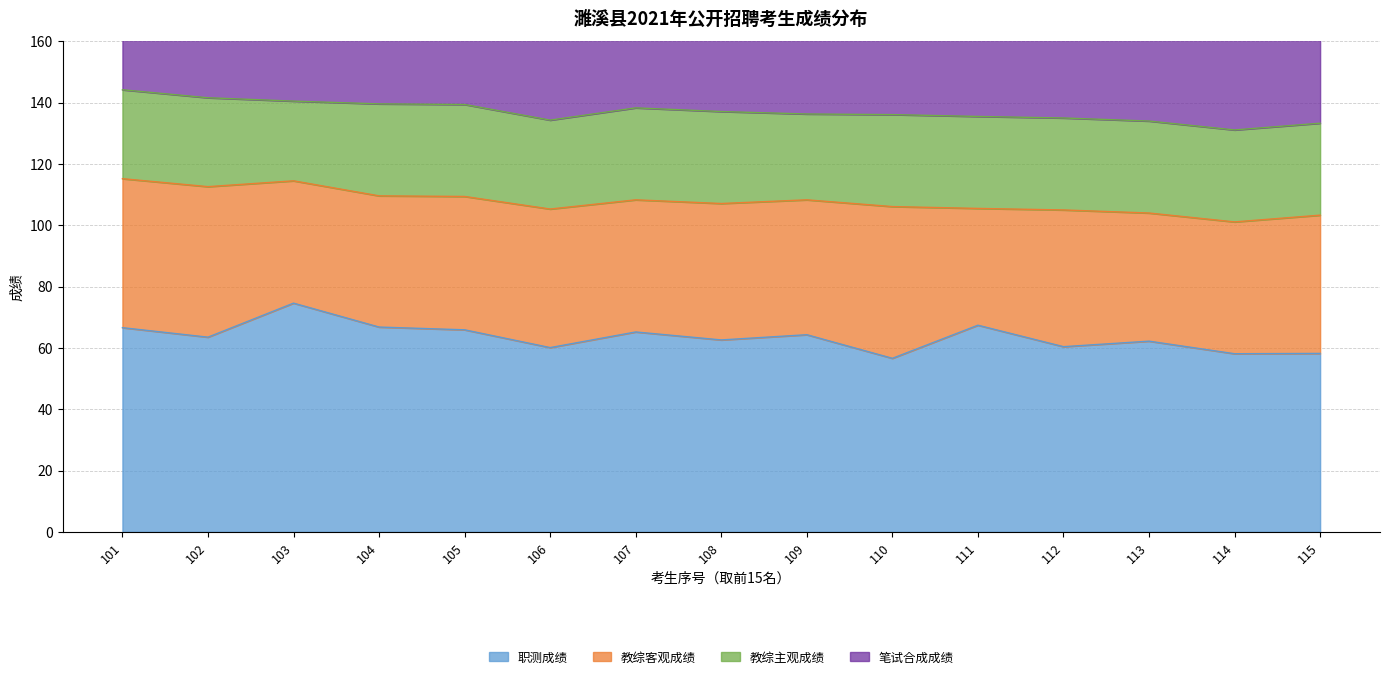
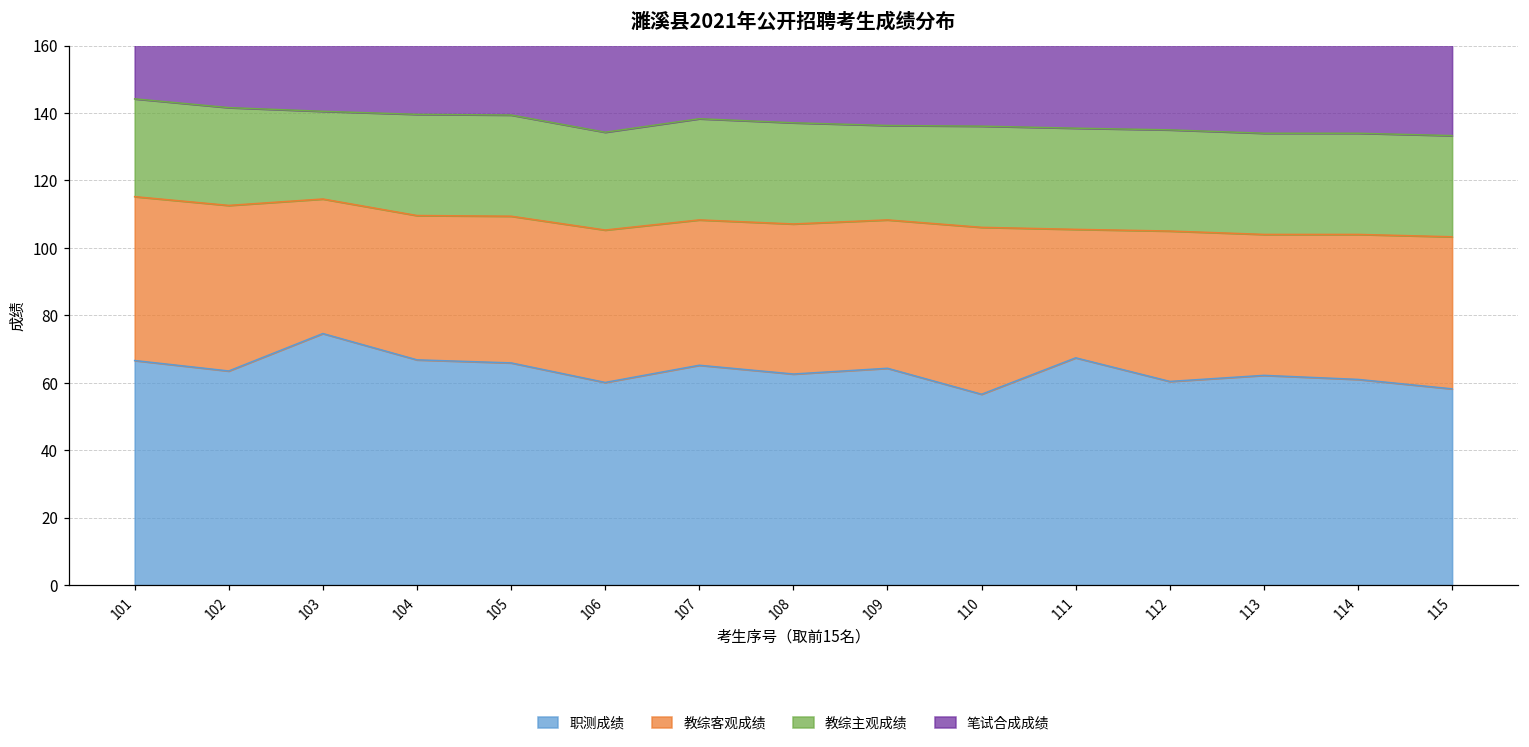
职测成绩, 114: 58 -> 61
